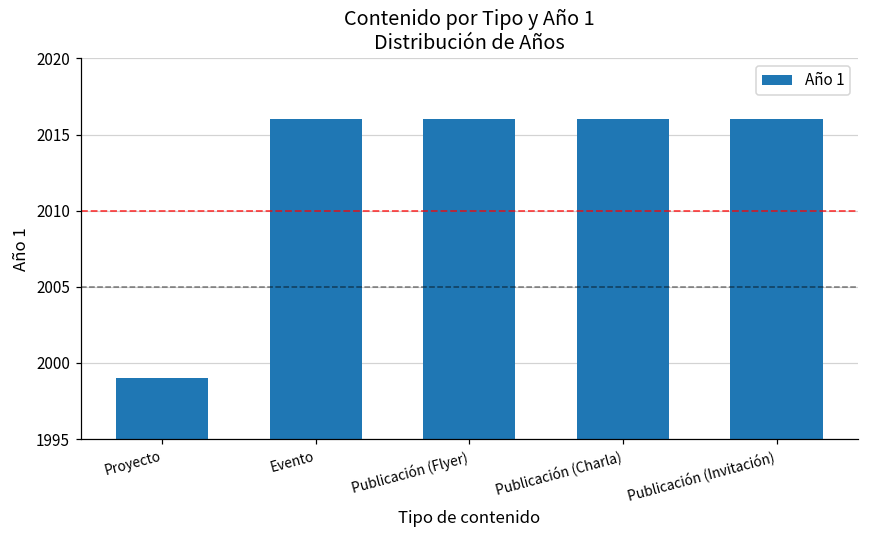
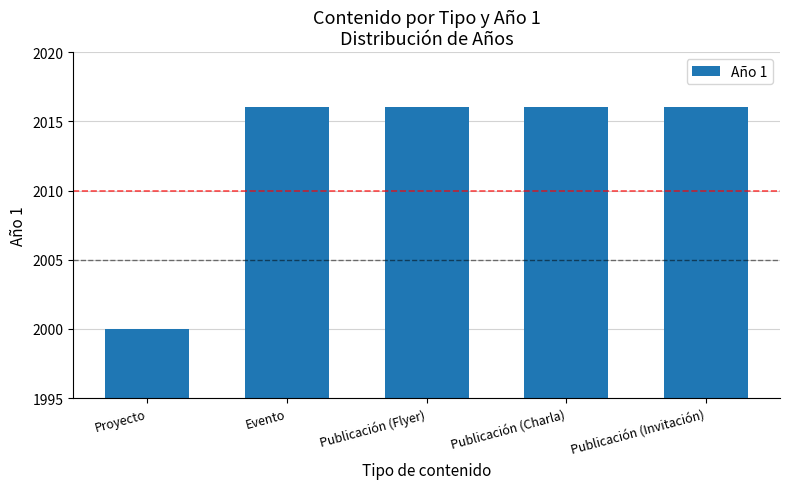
Proyecto: 1999 -> 2000
